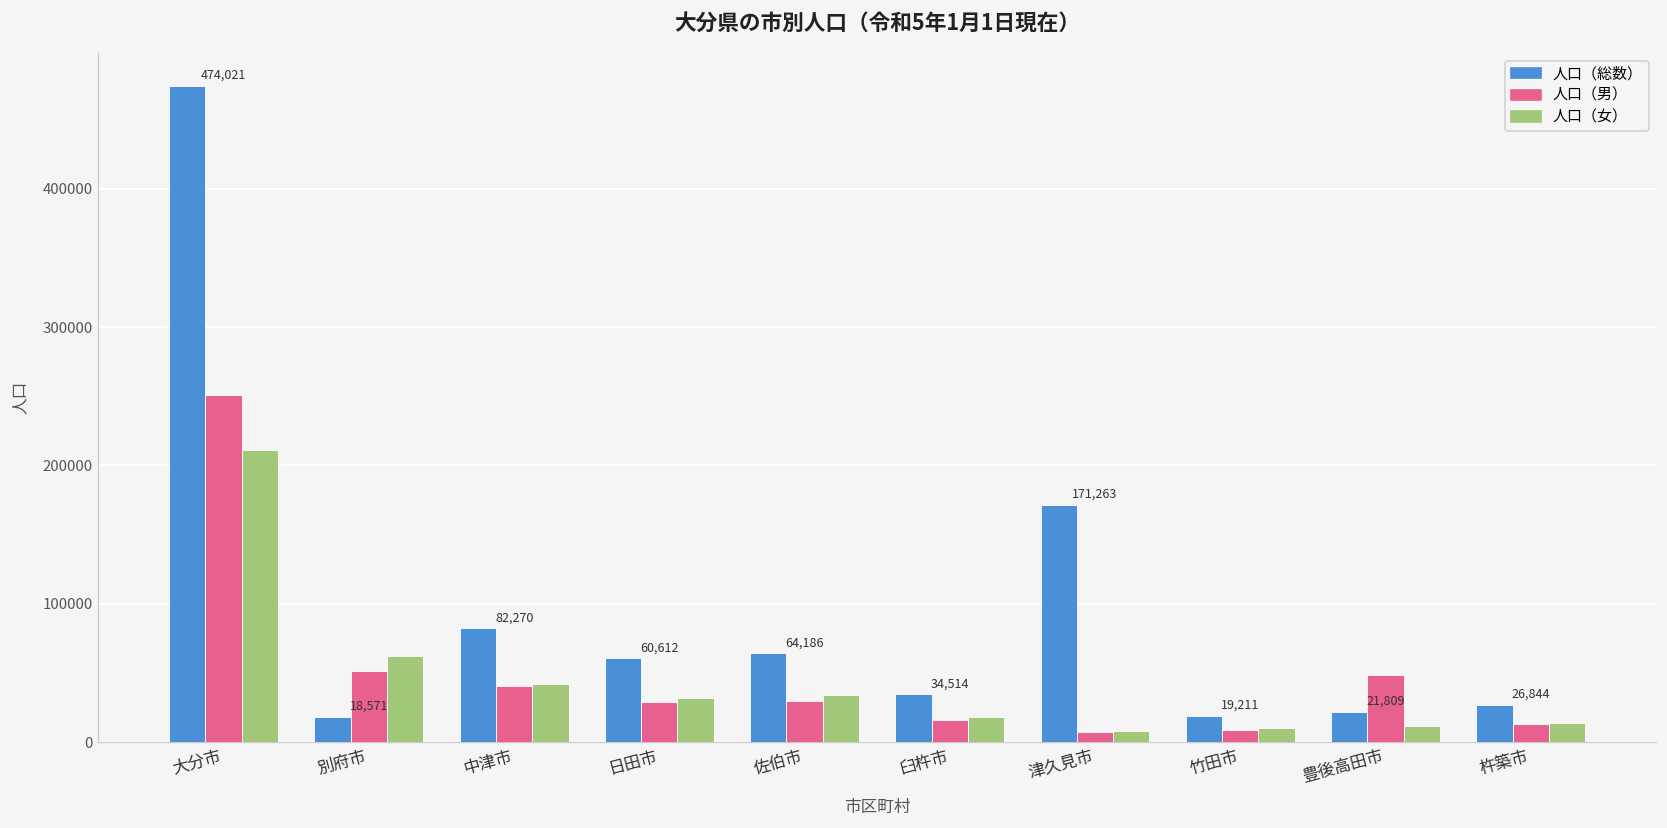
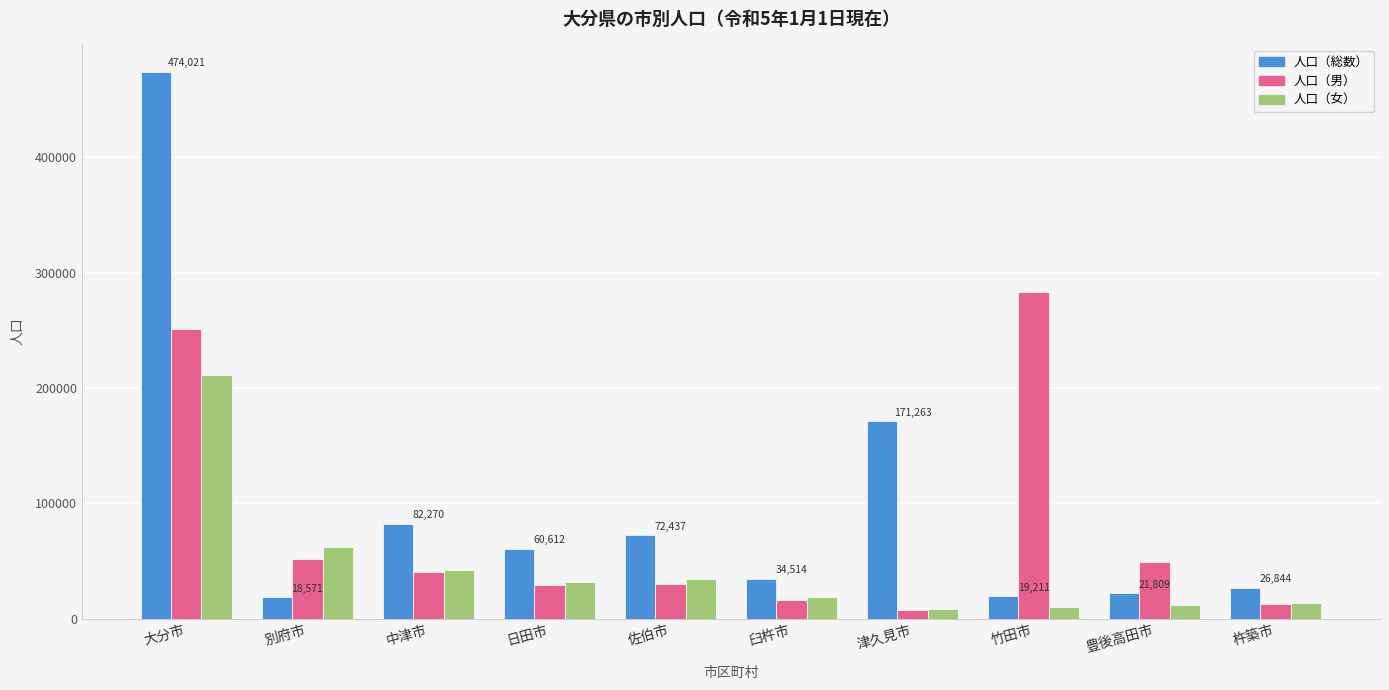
人口（総数）, 佐伯市: 64,186 -> 72,437
人口（男）, 竹田市: 9000 -> 283000
